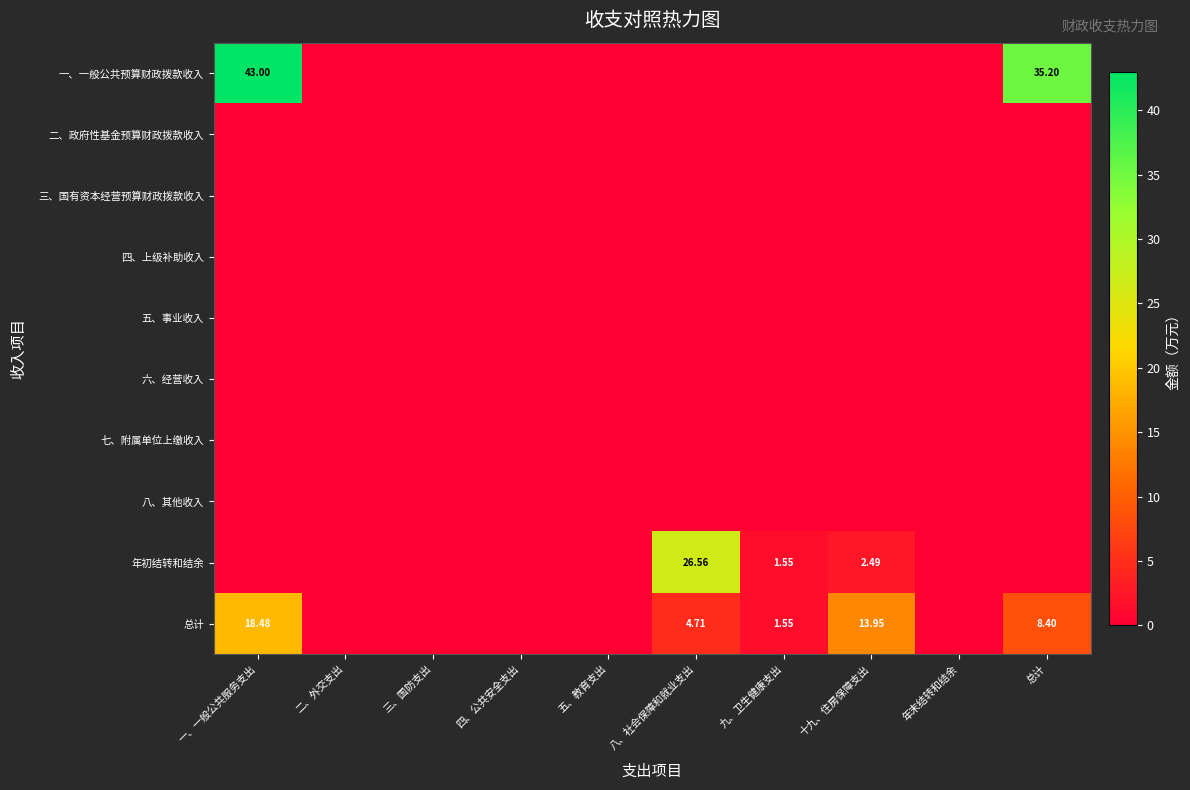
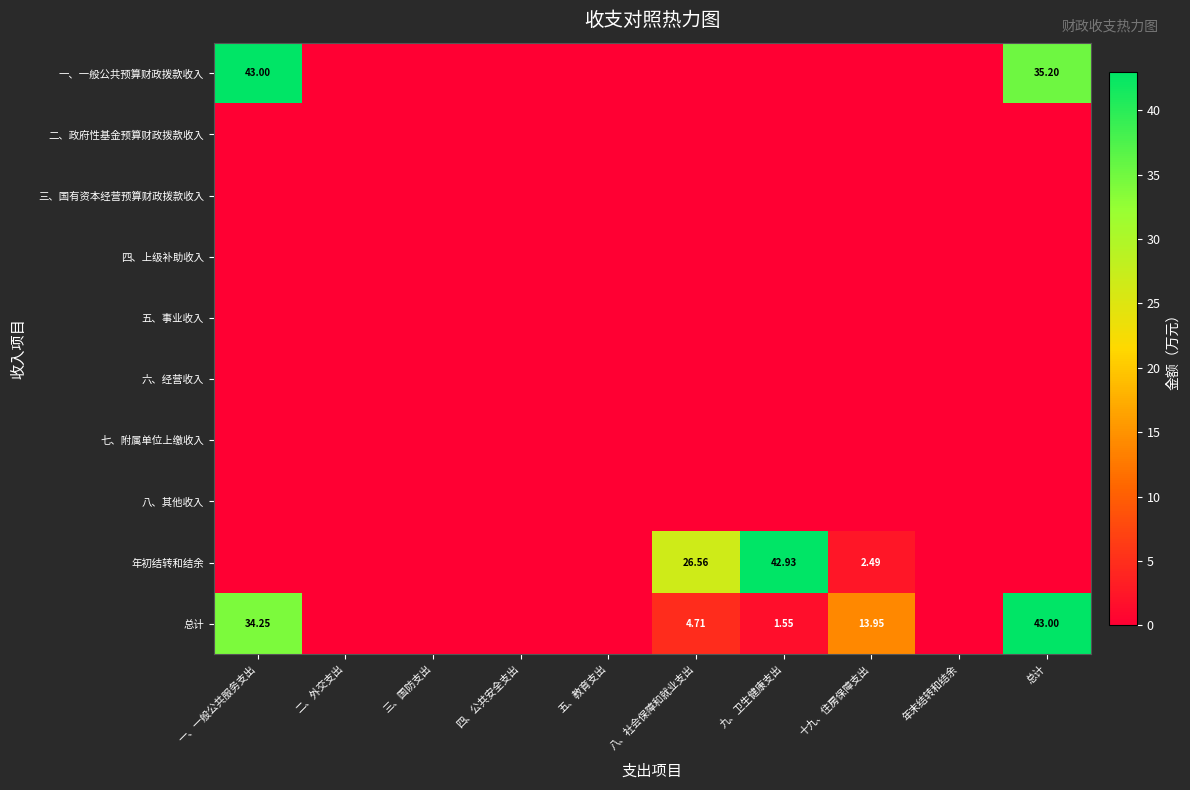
年初结转和结余, 九、卫生健康支出: 1.55 -> 42.93
总计, 一、一般公共服务支出: 18.48 -> 34.25
总计, 总计: 8.40 -> 43.00
